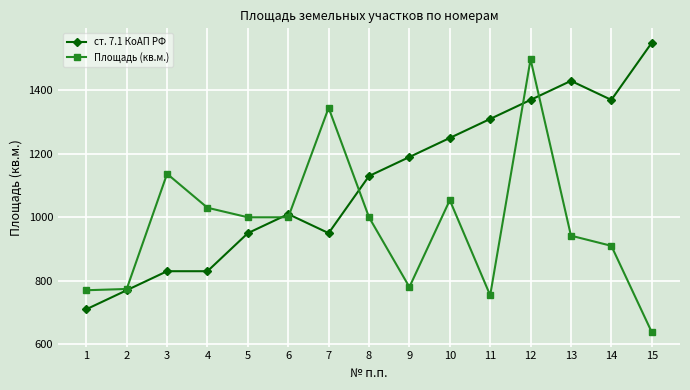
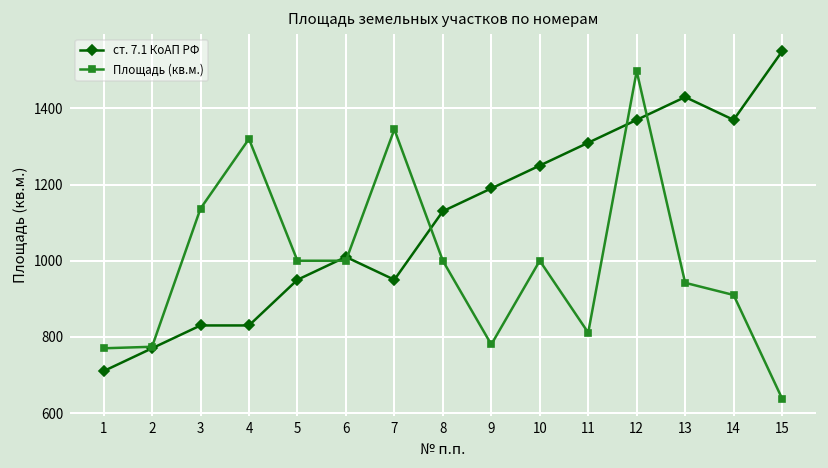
Площадь (кв.м.), 4: 1030 -> 1320
Площадь (кв.м.), 10: 1050 -> 1000
Площадь (кв.м.), 11: 750 -> 810
